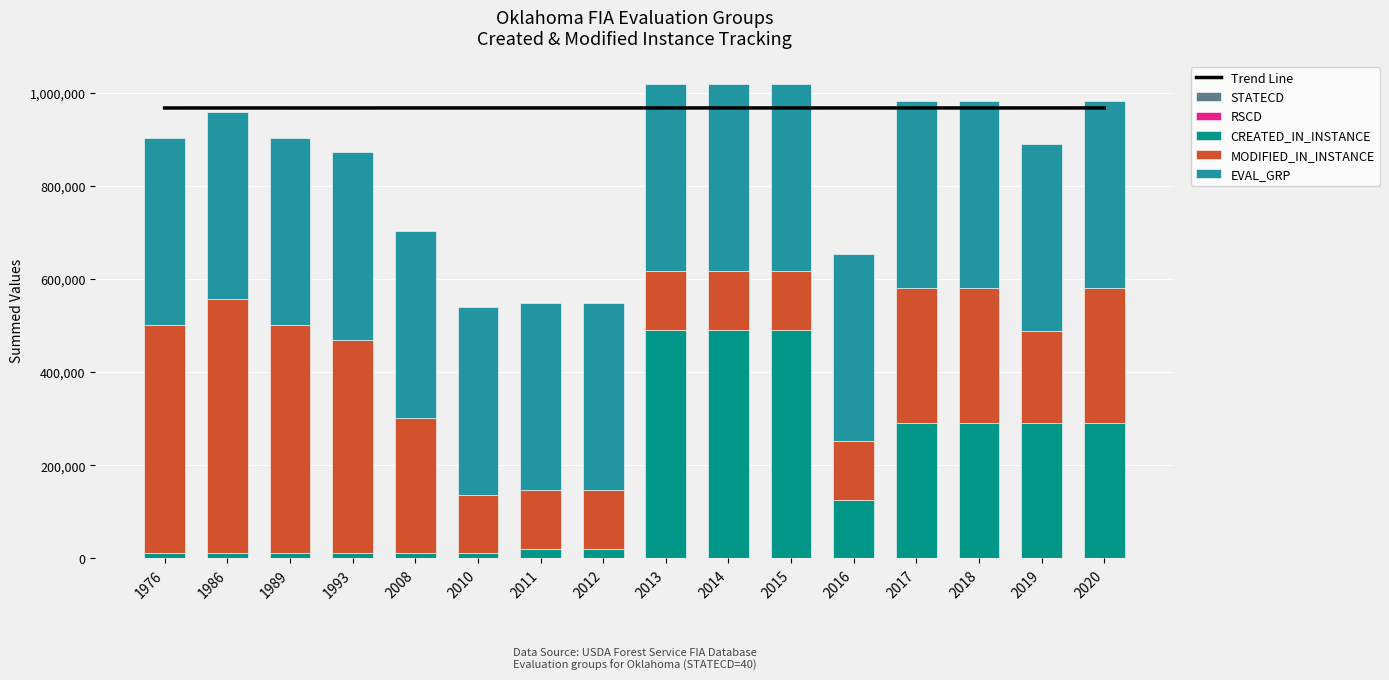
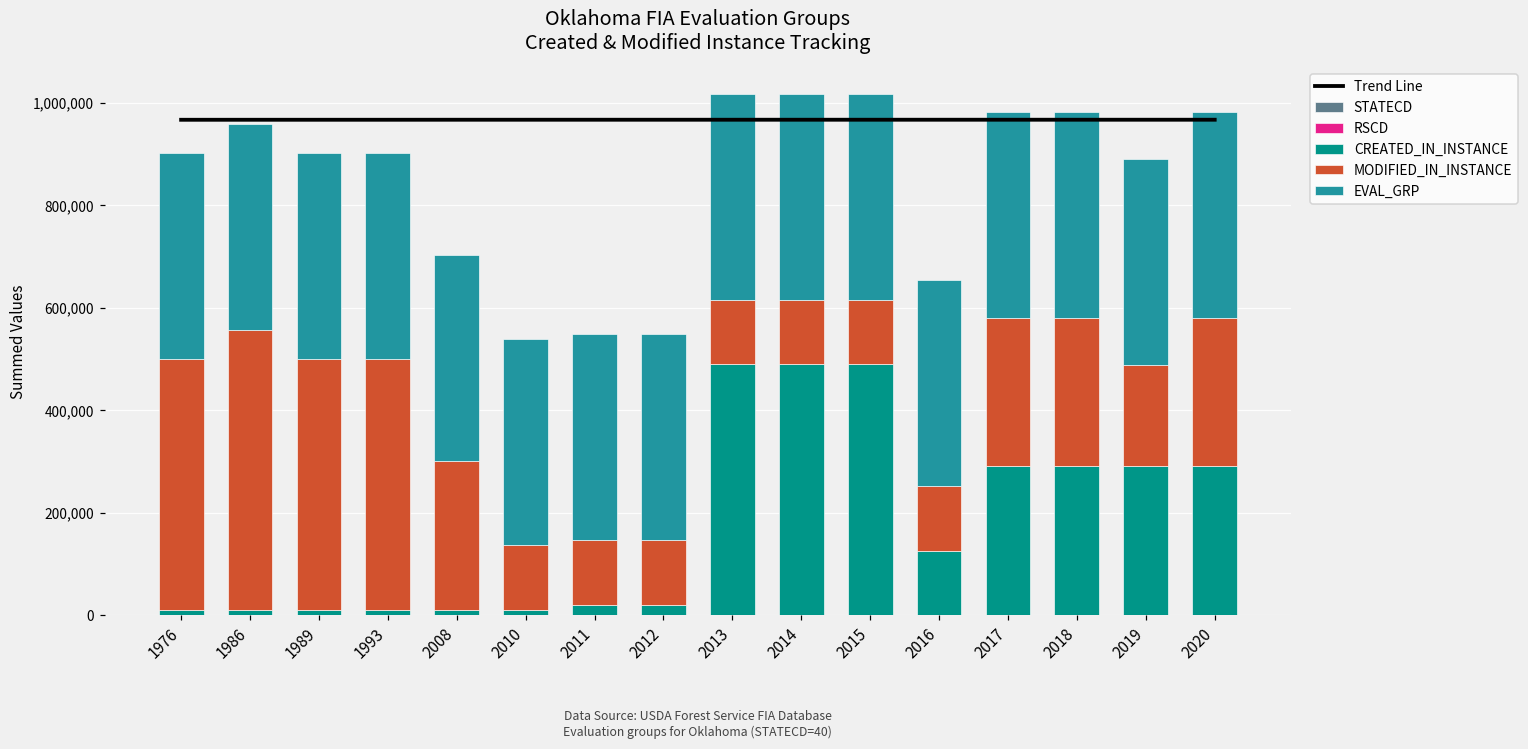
MODIFIED_IN_INSTANCE, 1993: 460,000 -> 490,000
